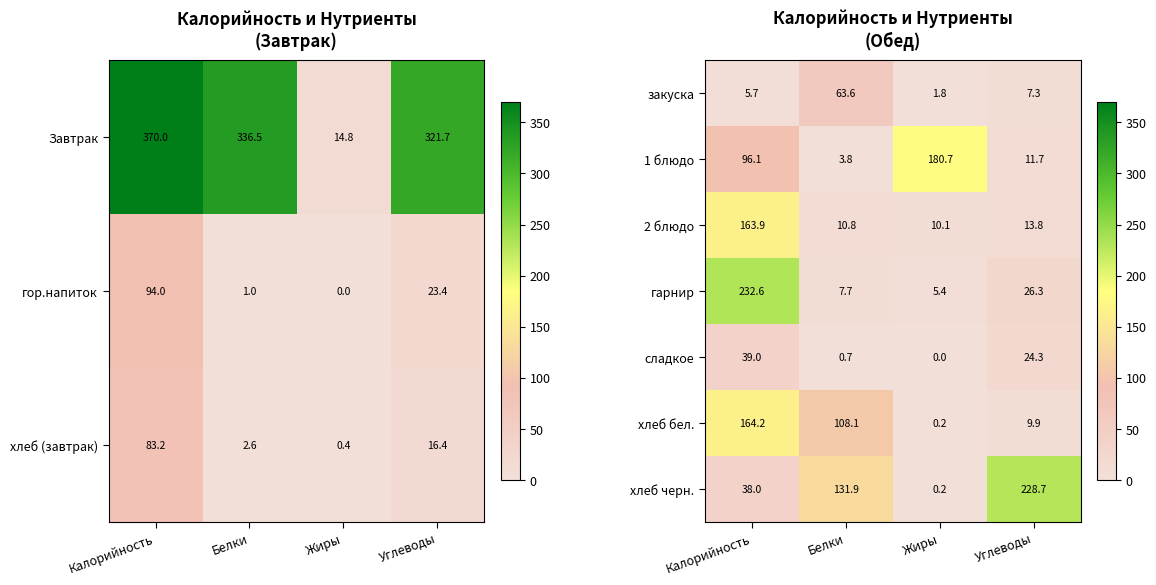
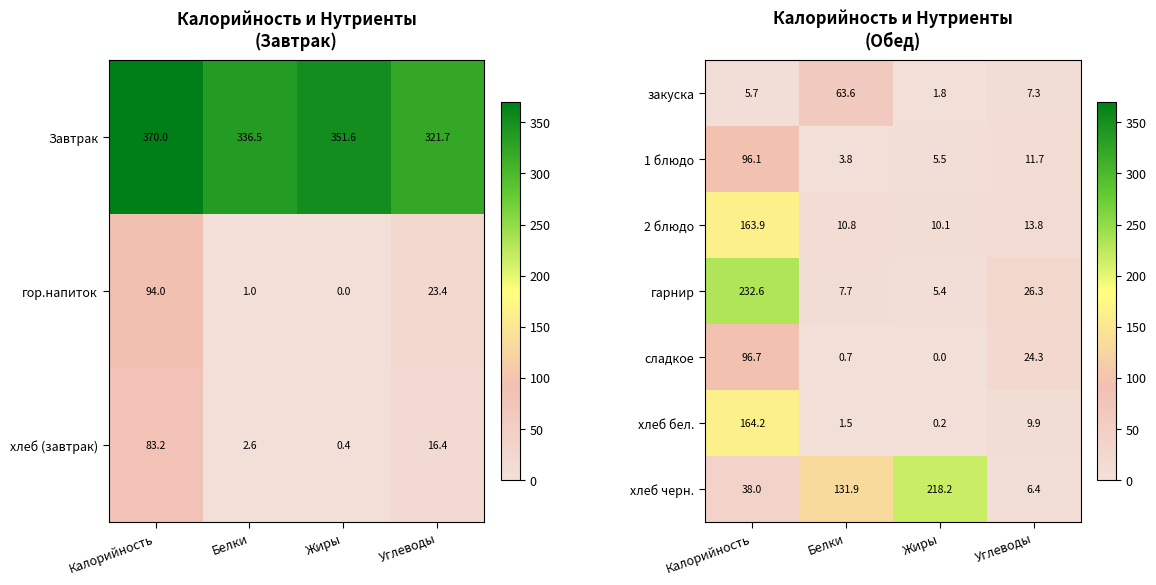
Калорийность и Нутриенты (Завтрак), Завтрак, Жиры: 14.8 -> 351.6
Калорийность и Нутриенты (Обед), 1 блюдо, Жиры: 180.7 -> 5.5
Калорийность и Нутриенты (Обед), сладкое, Калорийность: 39.0 -> 96.7
Калорийность и Нутриенты (Обед), хлеб бел., Белки: 108.1 -> 1.5
Калорийность и Нутриенты (Обед), хлеб черн., Жиры: 0.2 -> 218.2
Калорийность и Нутриенты (Обед), хлеб черн., Углеводы: 228.7 -> 6.4
